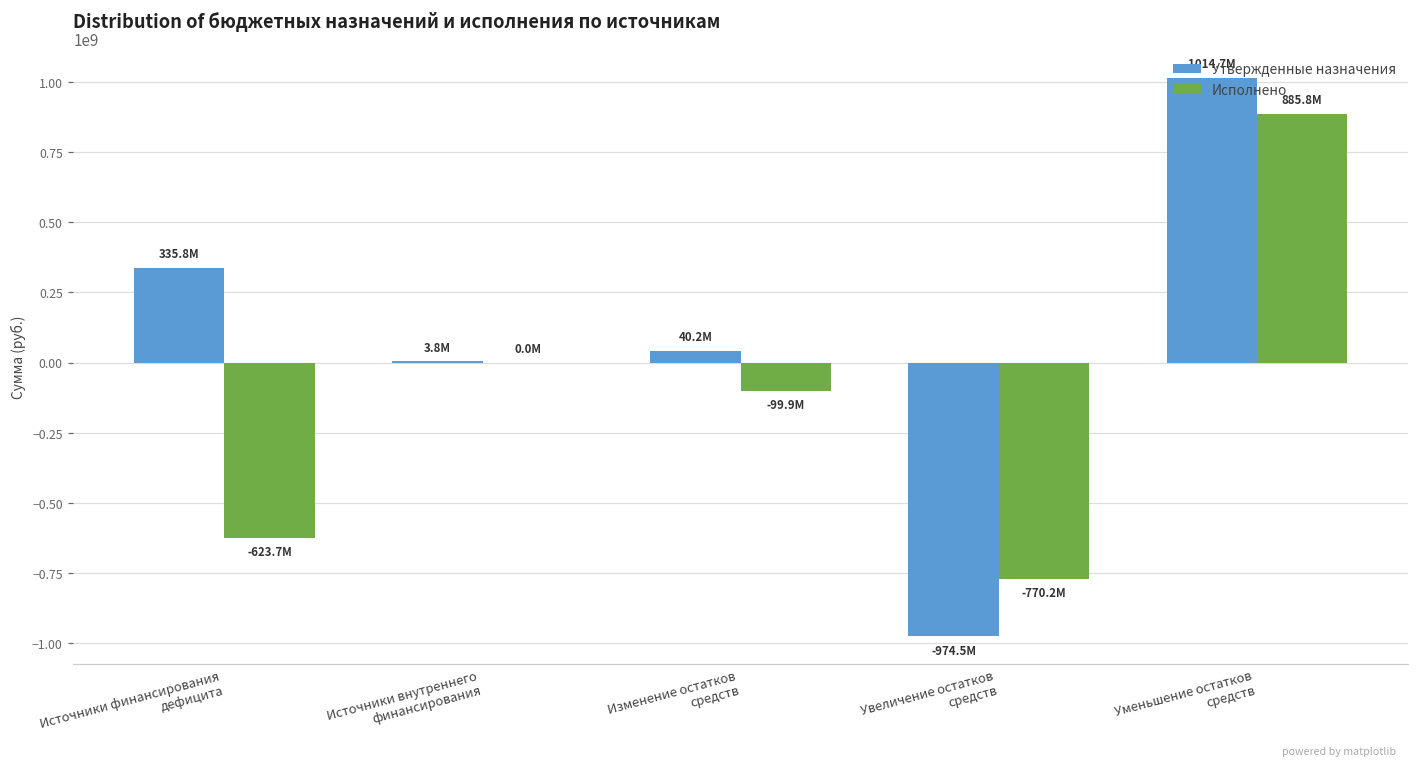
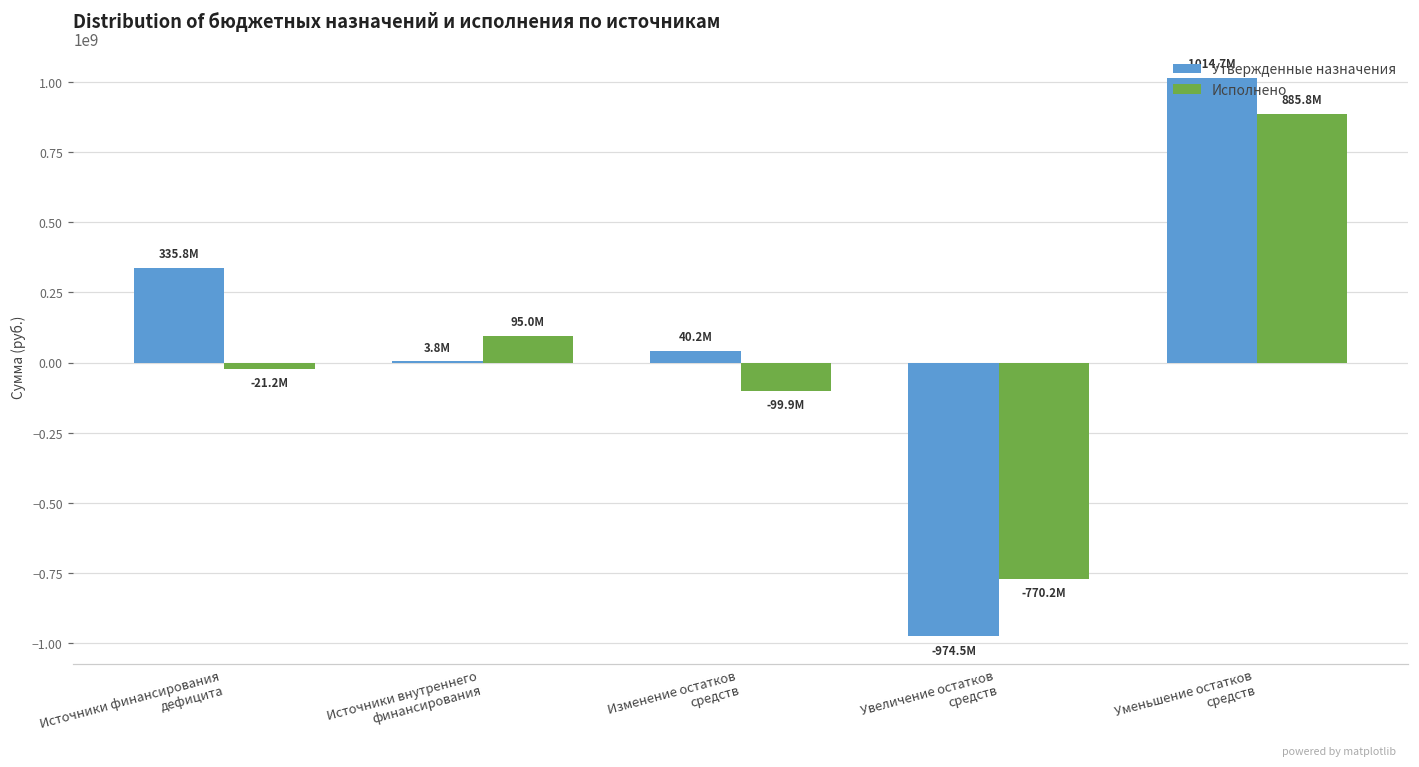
Исполнено, Источники финансирования дефицита: -623.7M -> -21.2M
Исполнено, Источники внутреннего финансирования: 0.0M -> 95.0M
